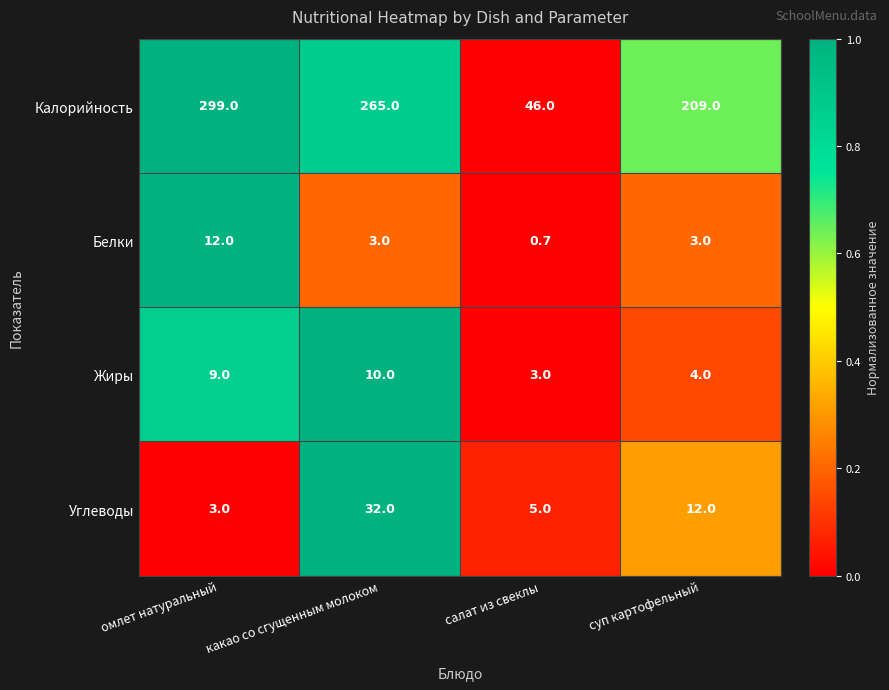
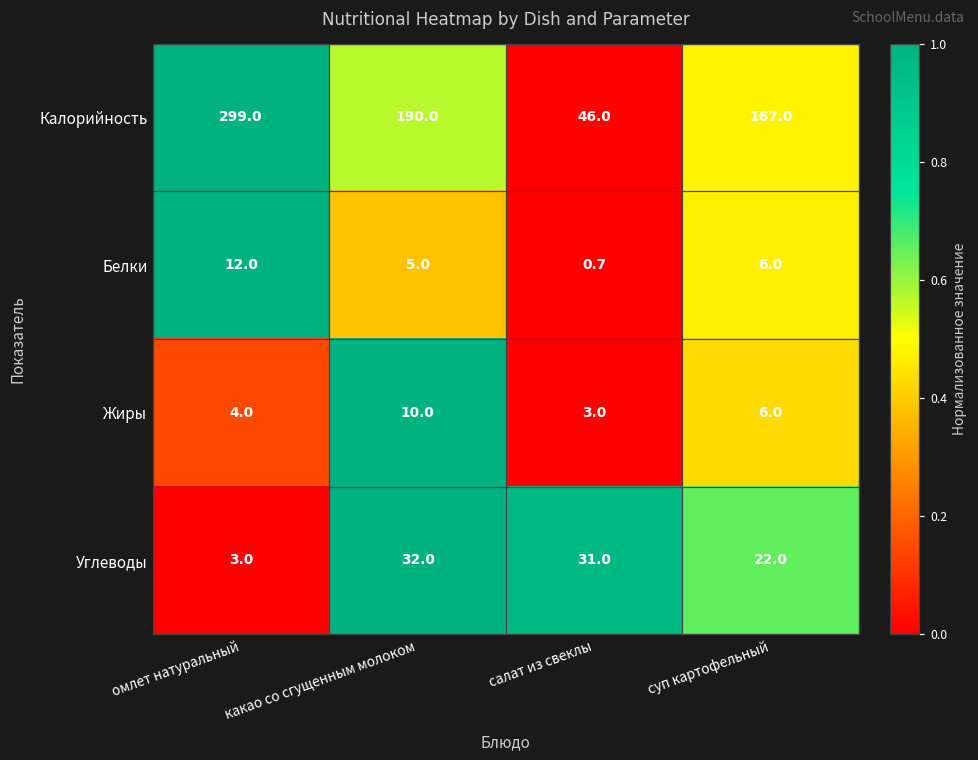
Калорийность, какао со сгущенным молоком: 265.0 -> 190.0
Калорийность, суп картофельный: 209.0 -> 167.0
Белки, какао со сгущенным молоком: 3.0 -> 5.0
Белки, суп картофельный: 3.0 -> 6.0
Жиры, омлет натуральный: 9.0 -> 4.0
Жиры, суп картофельный: 4.0 -> 6.0
Углеводы, салат из свеклы: 5.0 -> 31.0
Углеводы, суп картофельный: 12.0 -> 22.0
